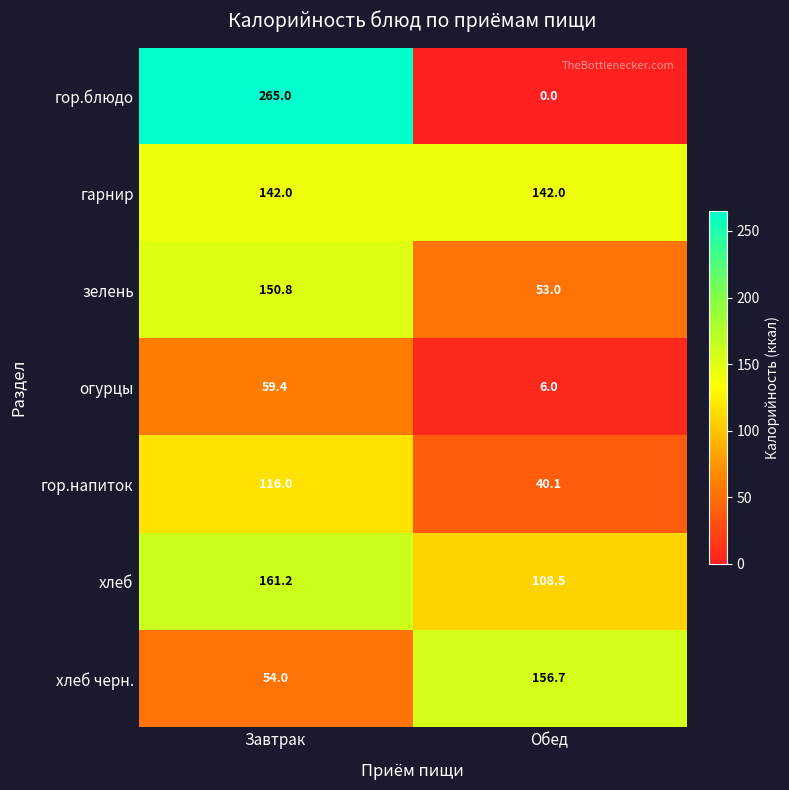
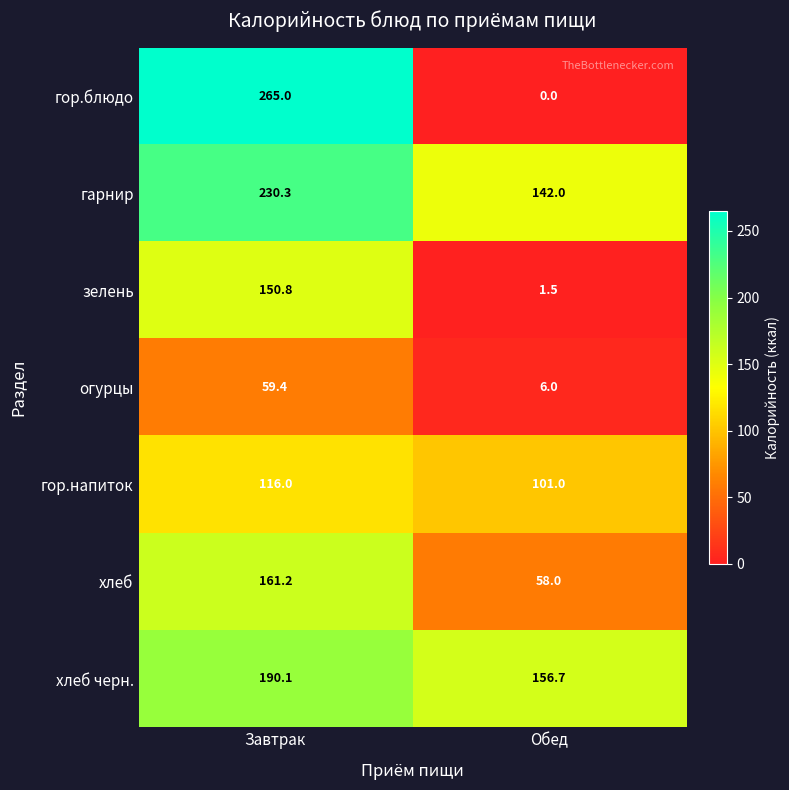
гарнир, Завтрак: 142.0 -> 230.3
зелень, Обед: 53.0 -> 1.5
гор.напиток, Обед: 40.1 -> 101.0
хлеб, Обед: 108.5 -> 58.0
хлеб черн., Завтрак: 54.0 -> 190.1
